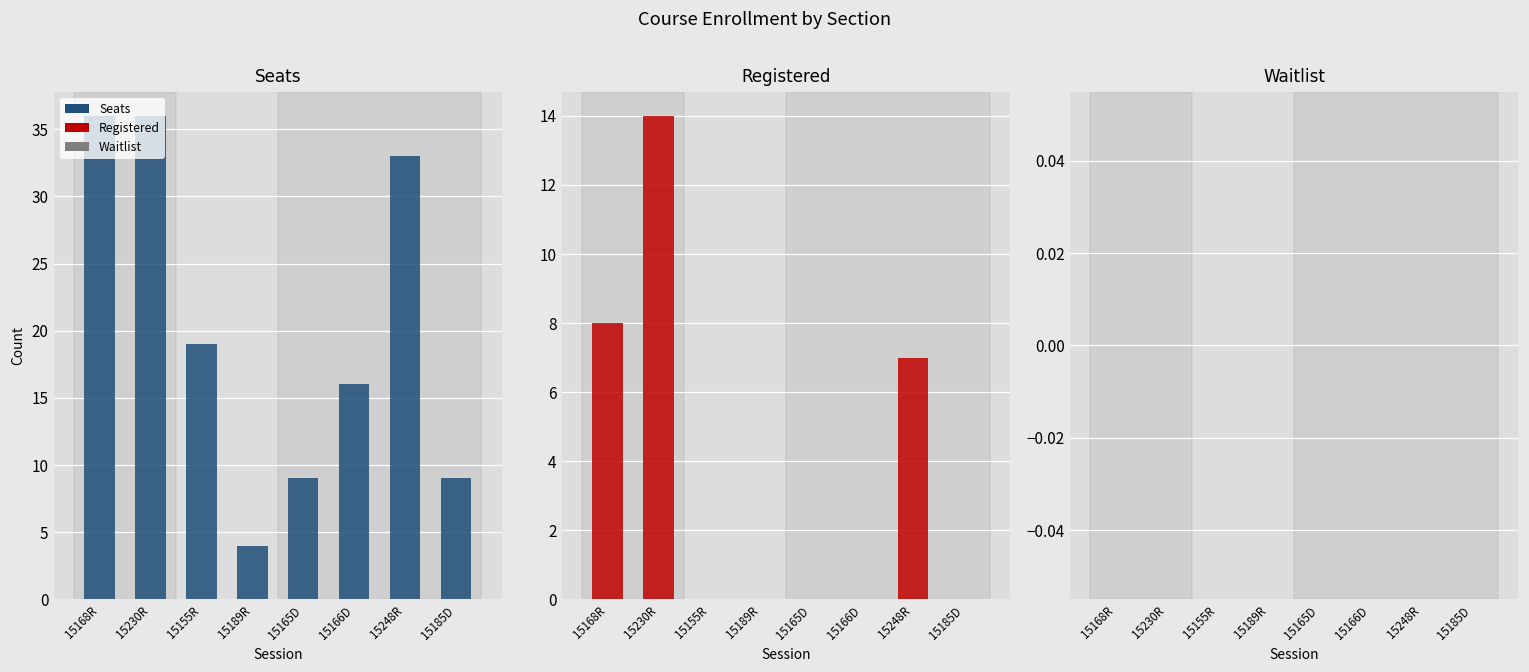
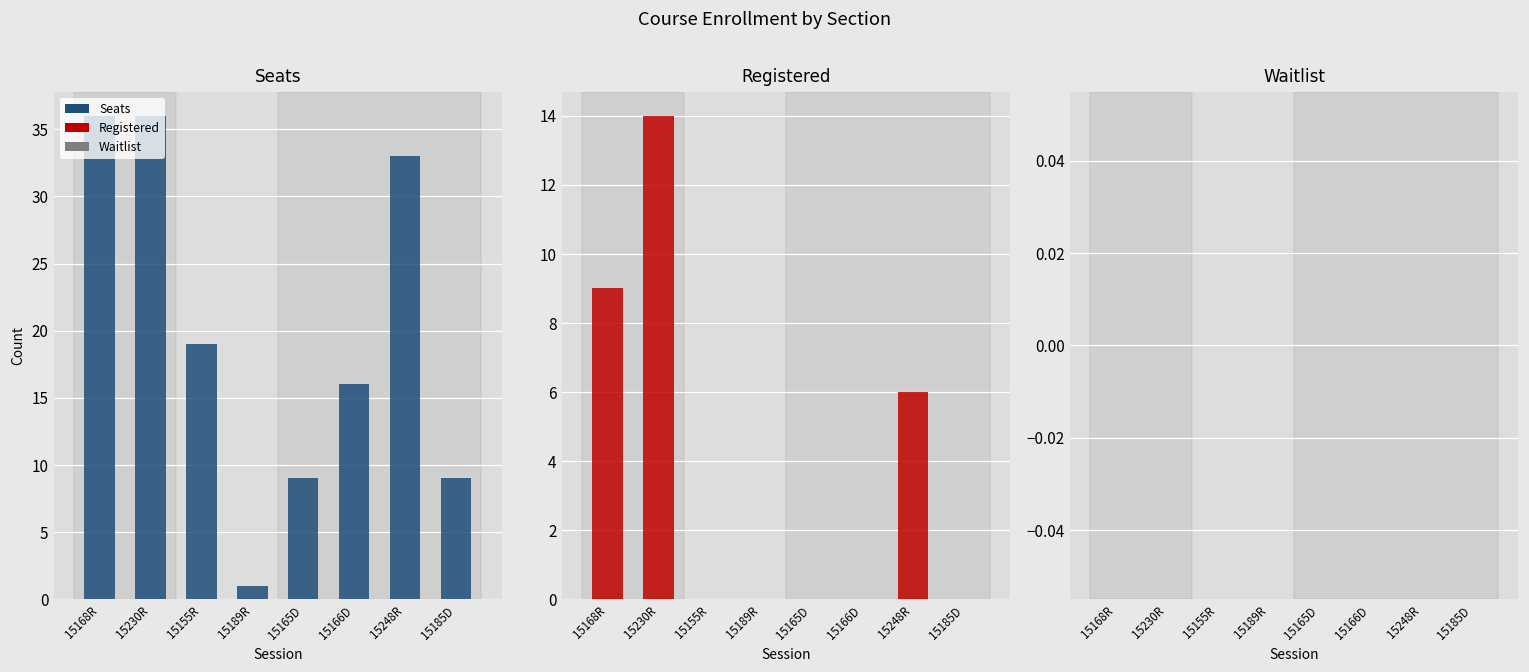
Seats, 15189R: 4 -> 1
Registered, 15168R: 8 -> 9
Registered, 15248R: 7 -> 6
